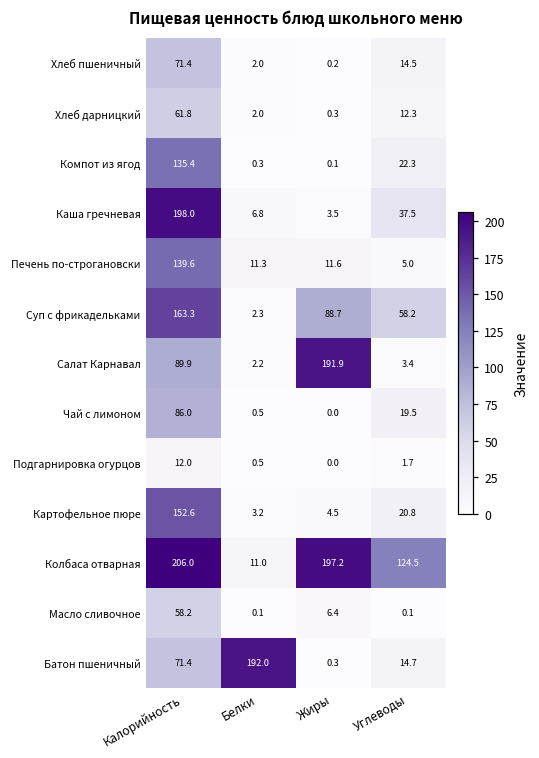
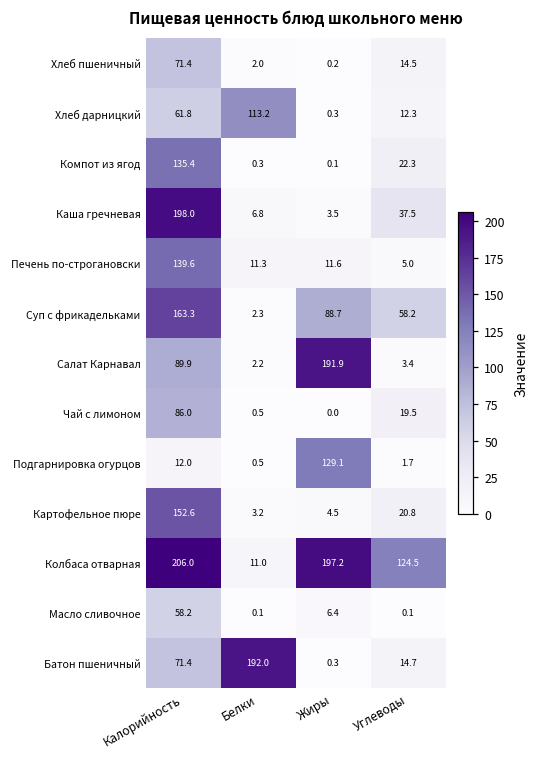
Хлеб дарницкий, Белки: 2.0 -> 113.2
Подгарнировка огурцов, Жиры: 0.0 -> 129.1
